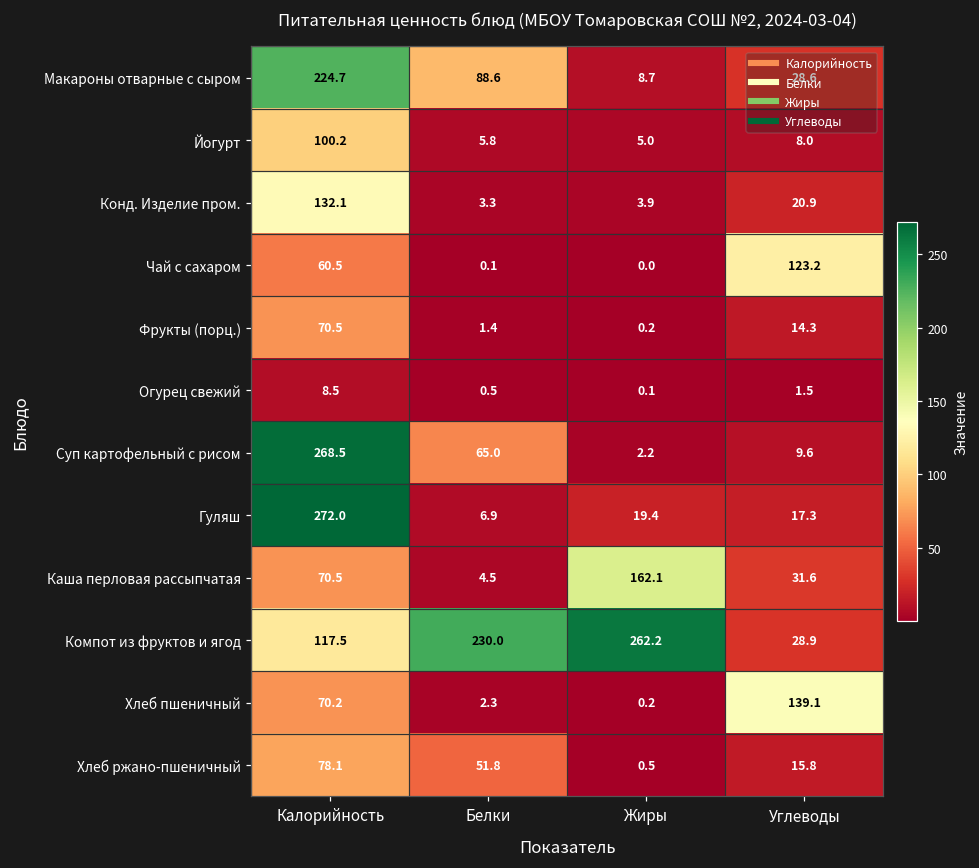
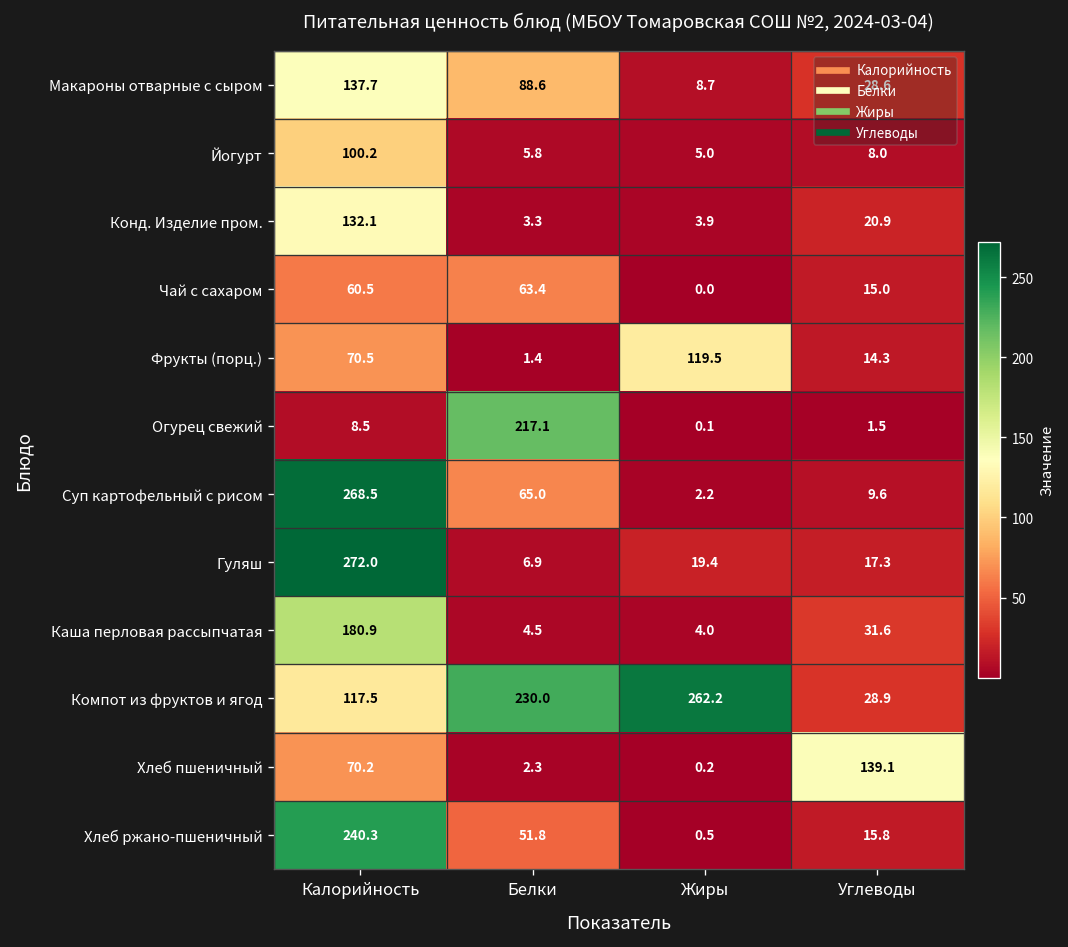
Макароны отварные с сыром, Калорийность: 224.7 -> 137.7
Чай с сахаром, Белки: 0.1 -> 63.4
Чай с сахаром, Углеводы: 123.2 -> 15.0
Фрукты (порц.), Жиры: 0.2 -> 119.5
Огурец свежий, Белки: 0.5 -> 217.1
Каша перловая рассыпчатая, Калорийность: 70.5 -> 180.9
Каша перловая рассыпчатая, Жиры: 162.1 -> 4.0
Хлеб ржано-пшеничный, Калорийность: 78.1 -> 240.3
